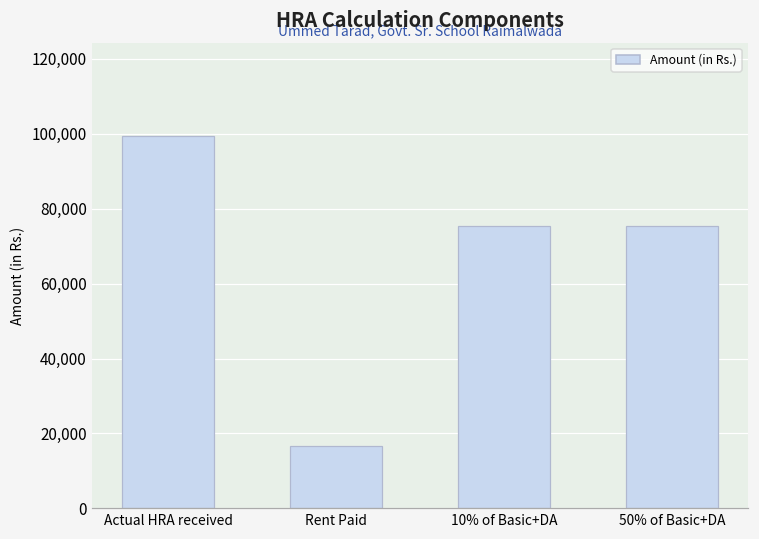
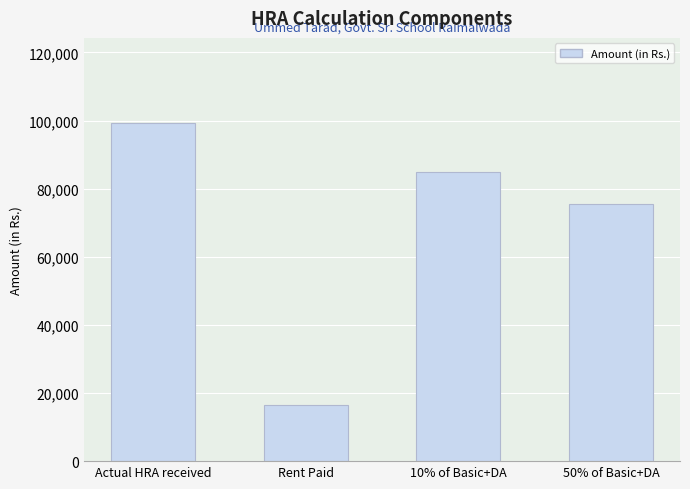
10% of Basic+DA: 76,000 -> 85,000
